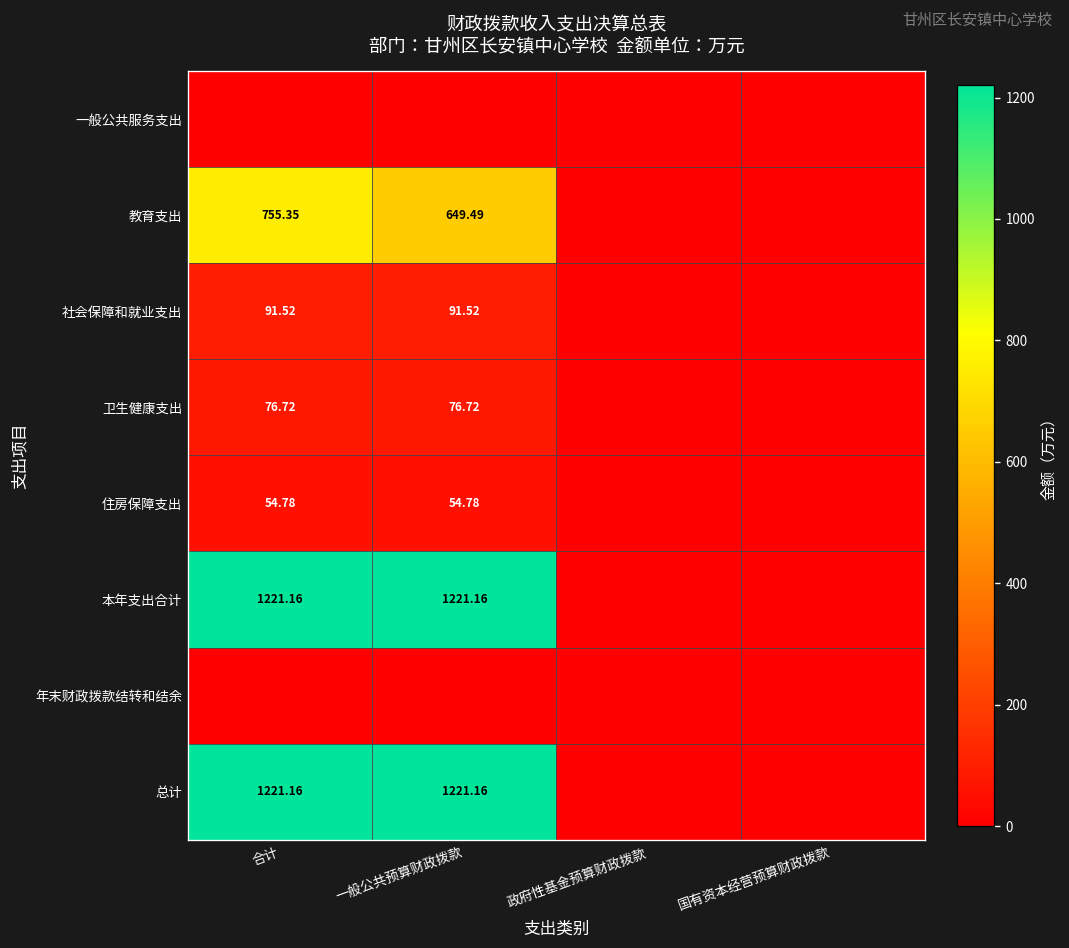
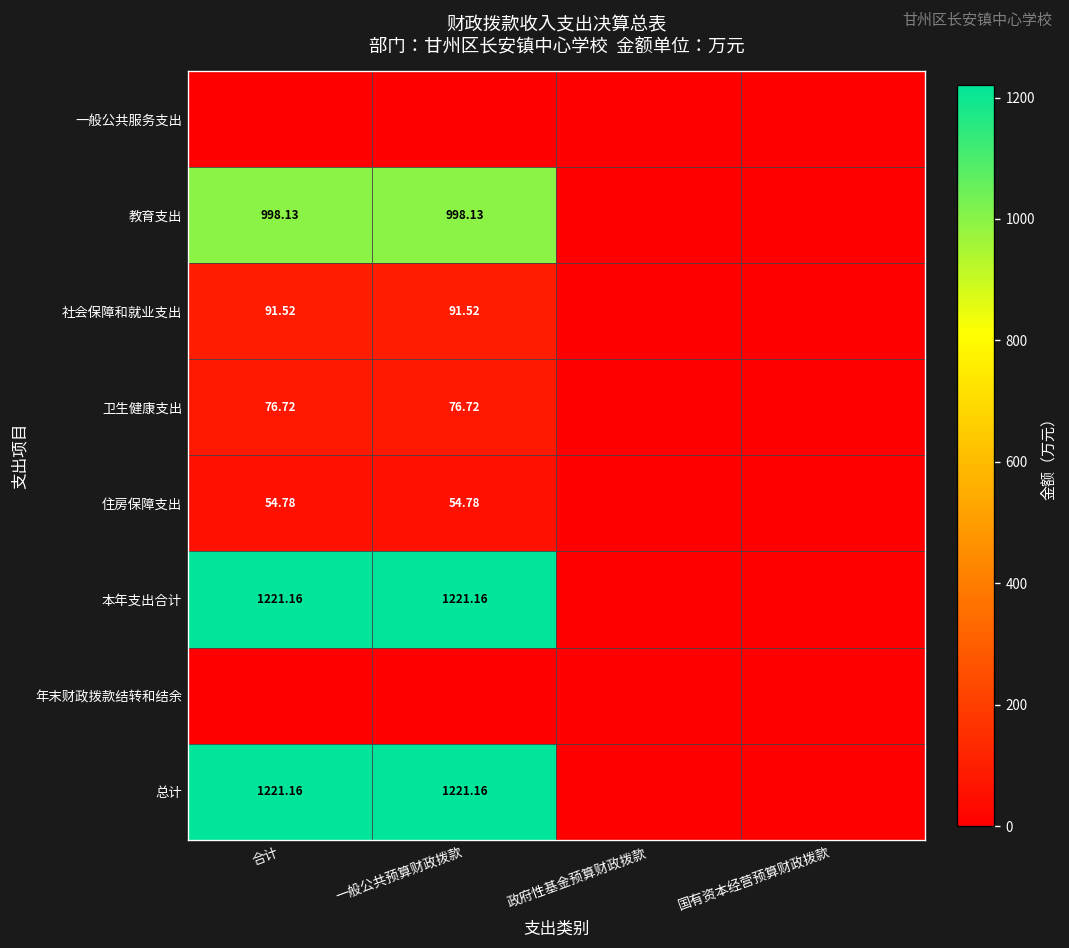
教育支出, 合计: 755.35 -> 998.13
教育支出, 一般公共预算财政拨款: 649.49 -> 998.13
